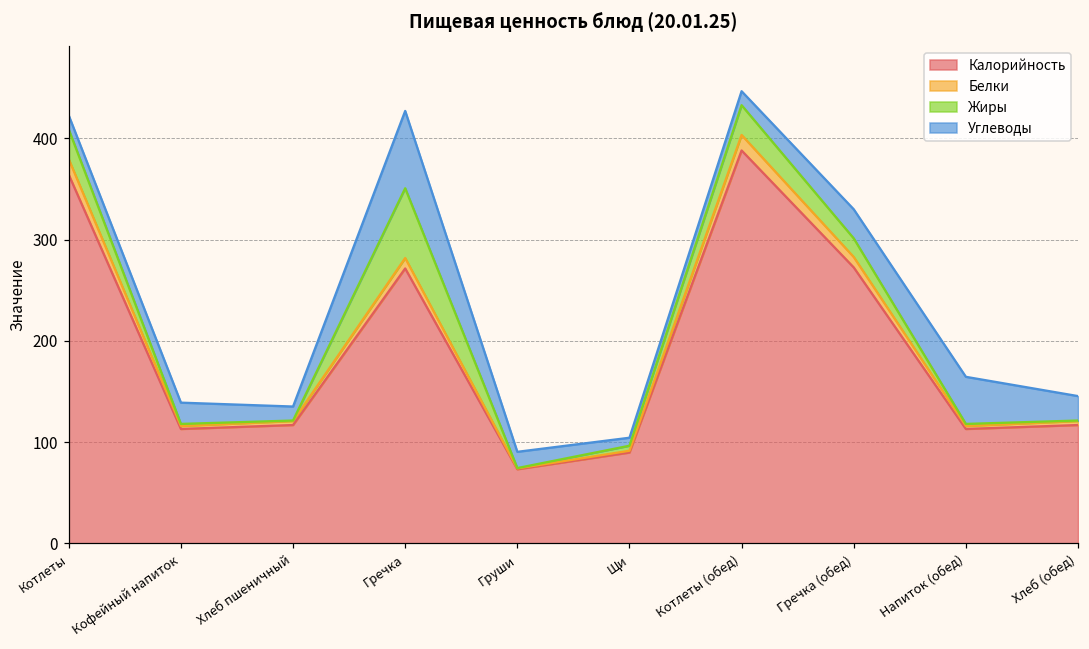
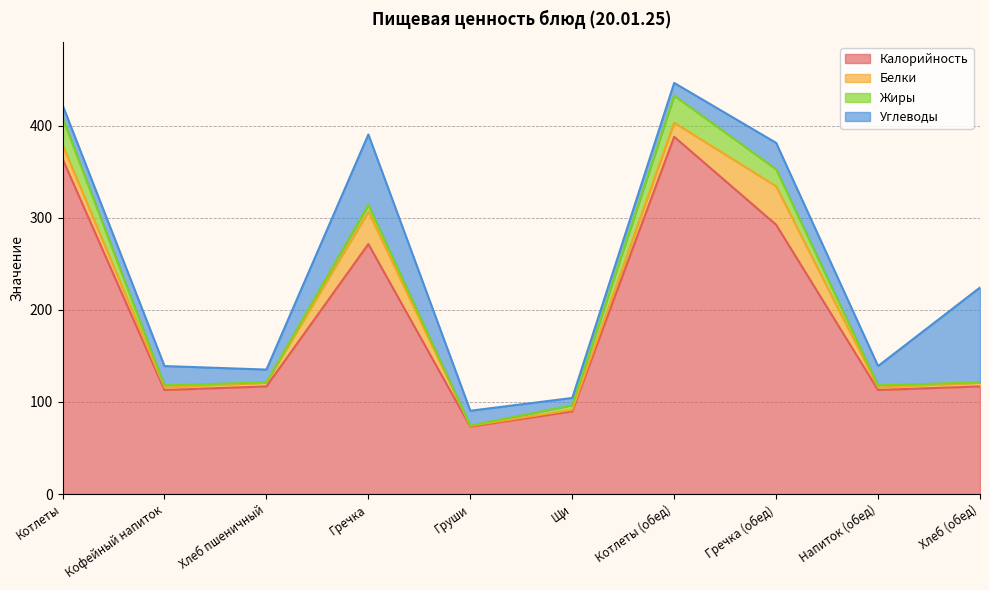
Белки, Гречка: 10 -> 40
Жиры, Гречка: 70 -> 10
Калорийность, Гречка (обед): 270 -> 290
Белки, Гречка (обед): 10 -> 40
Углеводы, Напиток (обед): 50 -> 20
Углеводы, Хлеб (обед): 20 -> 100
